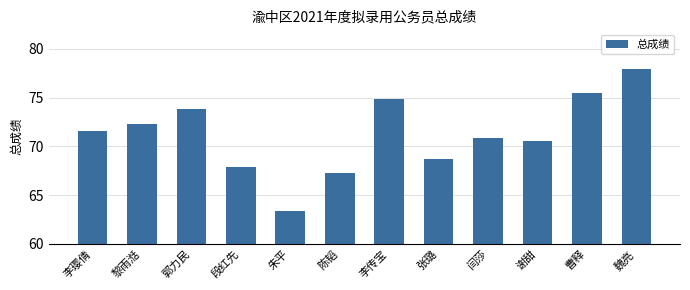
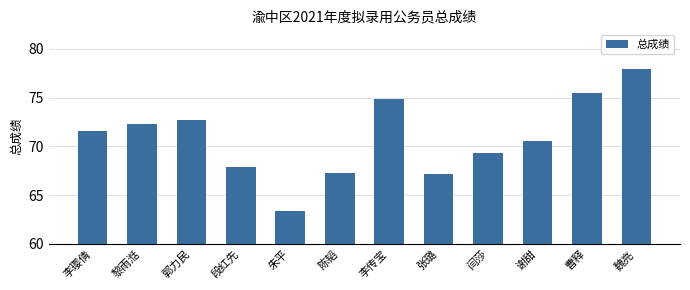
郭力民: 74 -> 73
张璐: 69 -> 67
闫莎: 71 -> 69
